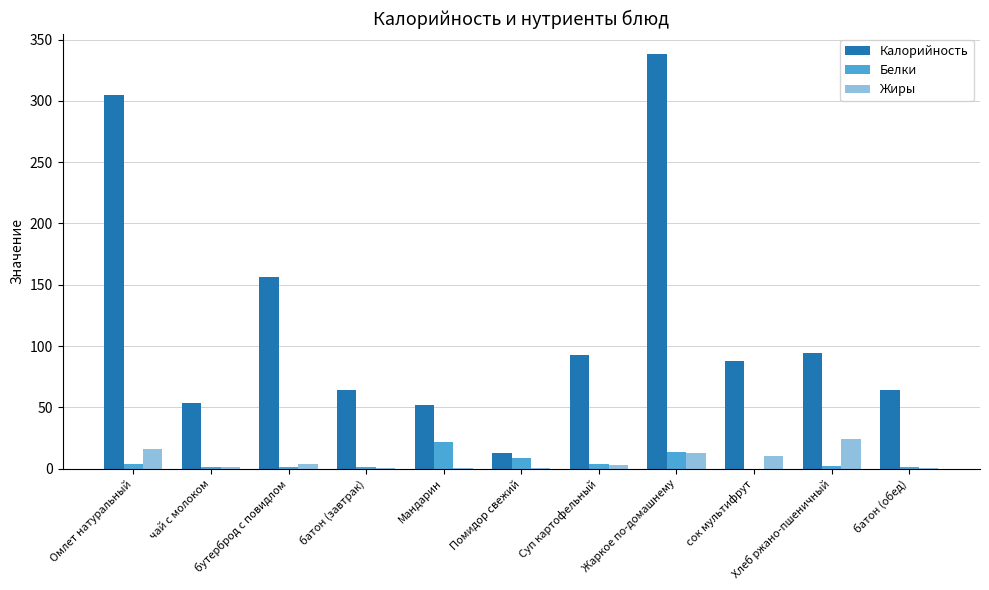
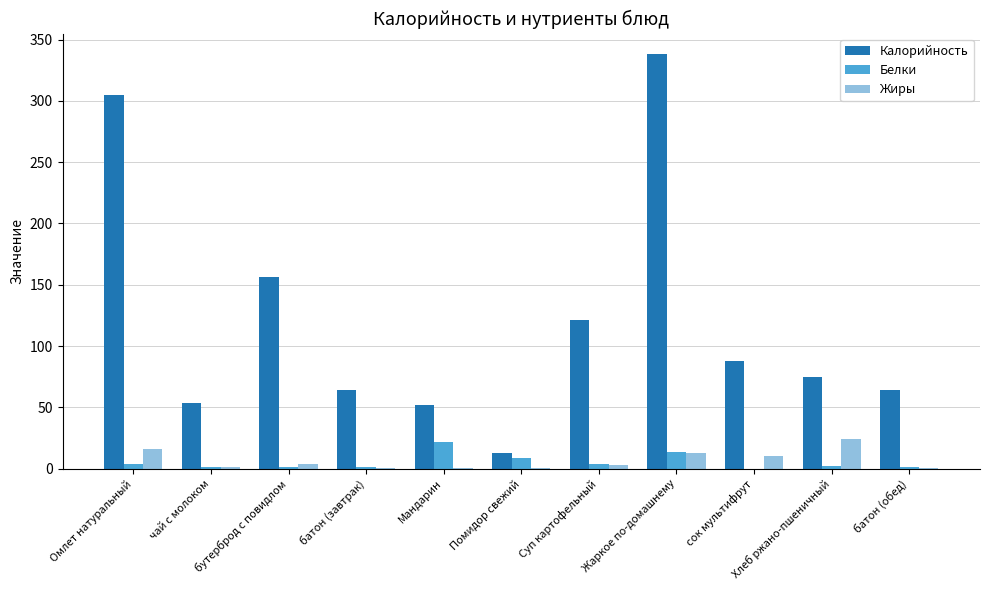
Калорийность, Суп картофельный: 93 -> 121
Калорийность, Хлеб ржано-пшеничный: 94 -> 75
